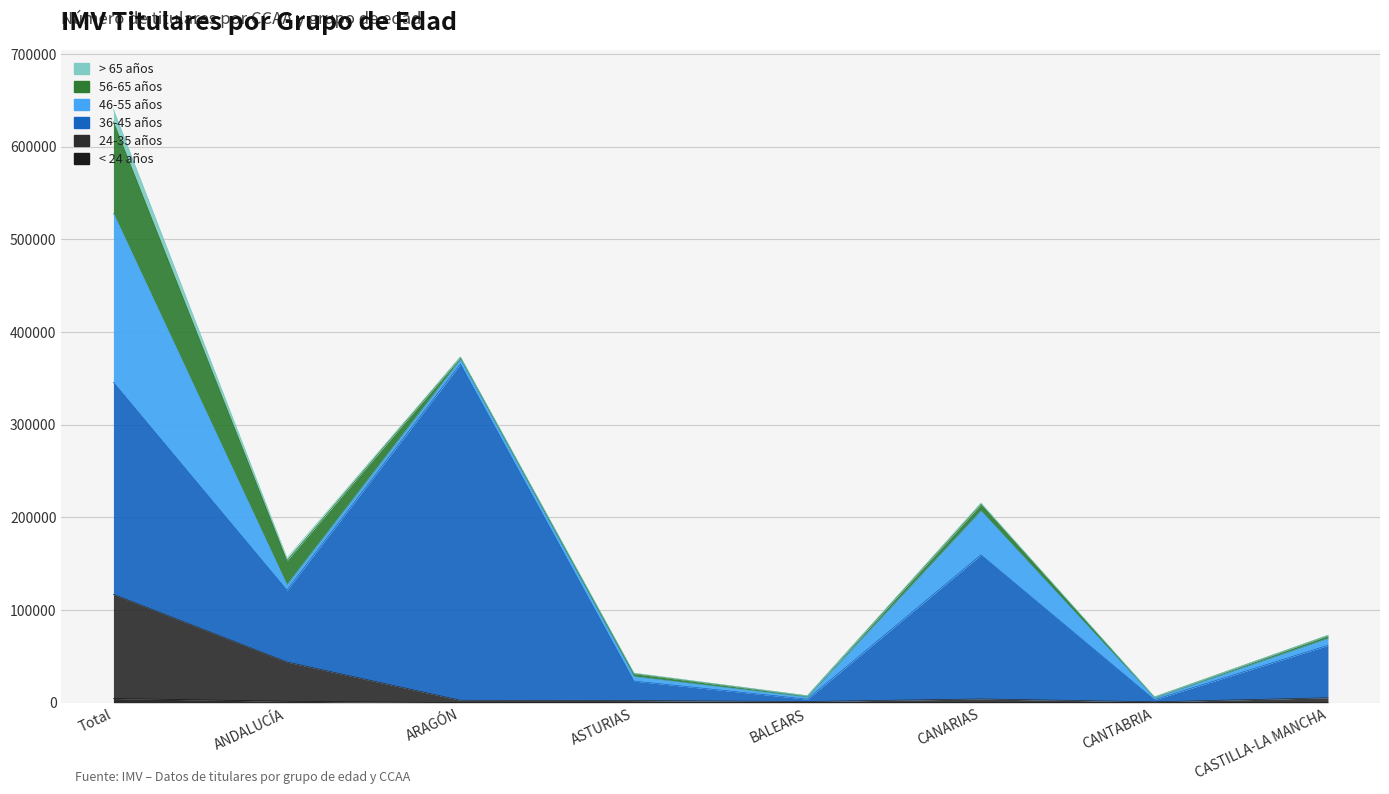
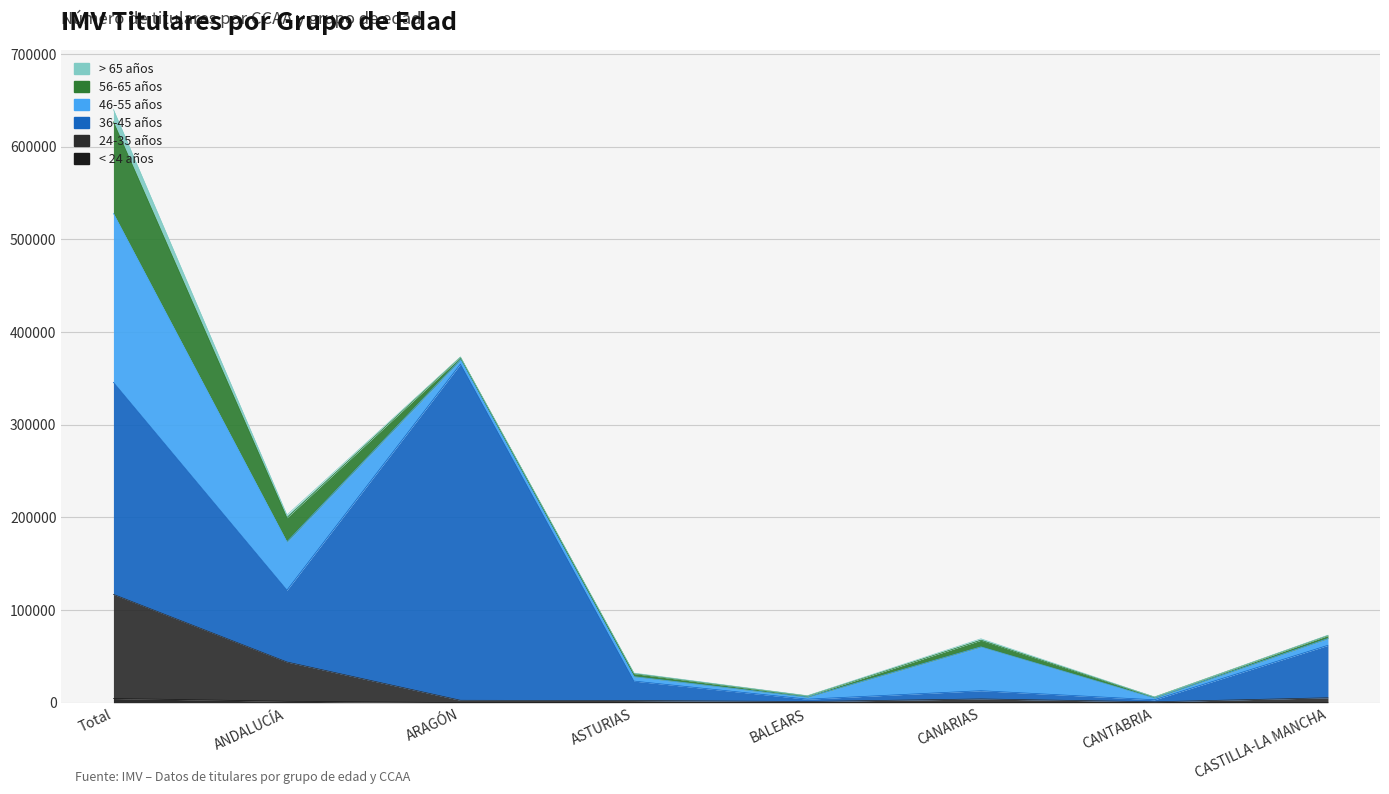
46-55 años, ANDALUCÍA: 10000 -> 50000
36-45 años, CANARIAS: 160000 -> 10000
